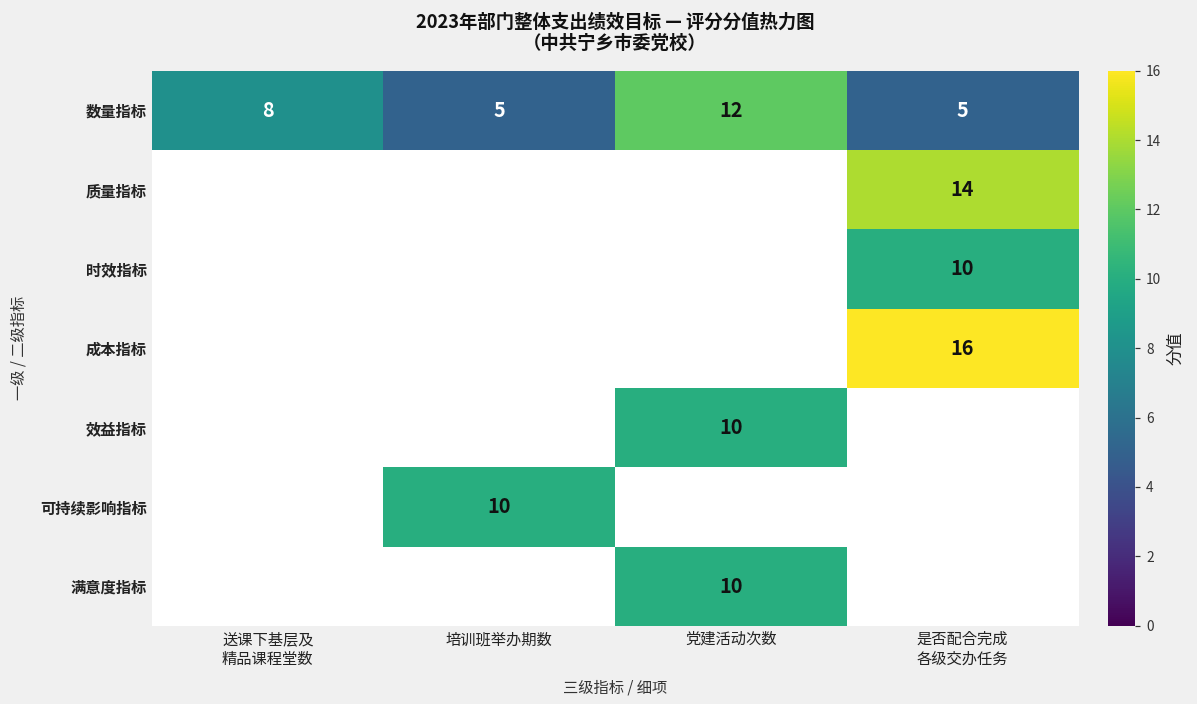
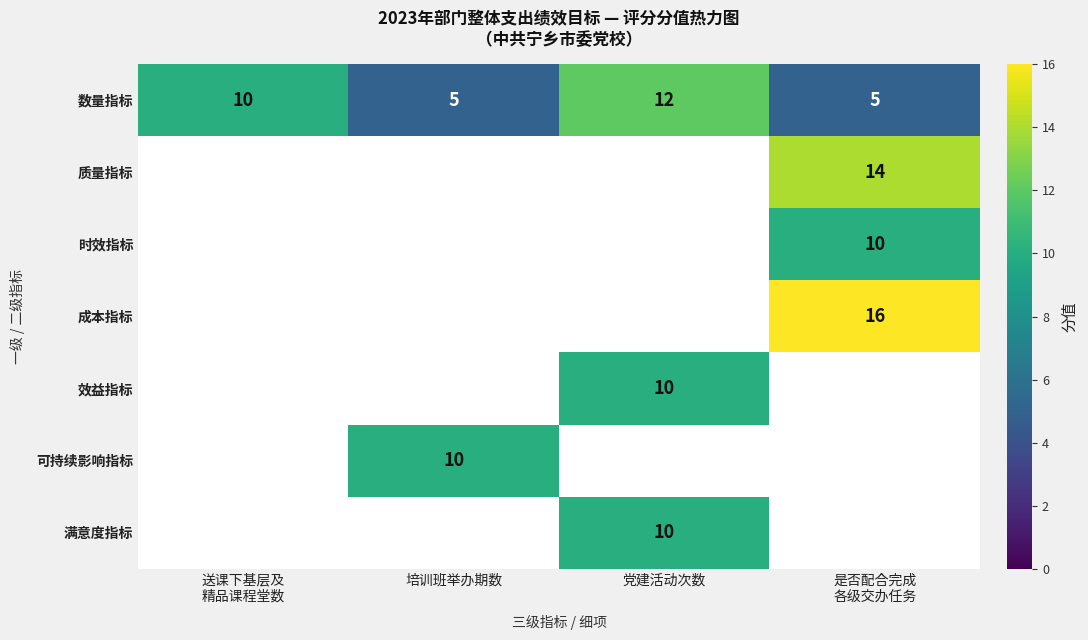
数量指标, 送课下基层及 精品课程堂数: 8 -> 10
